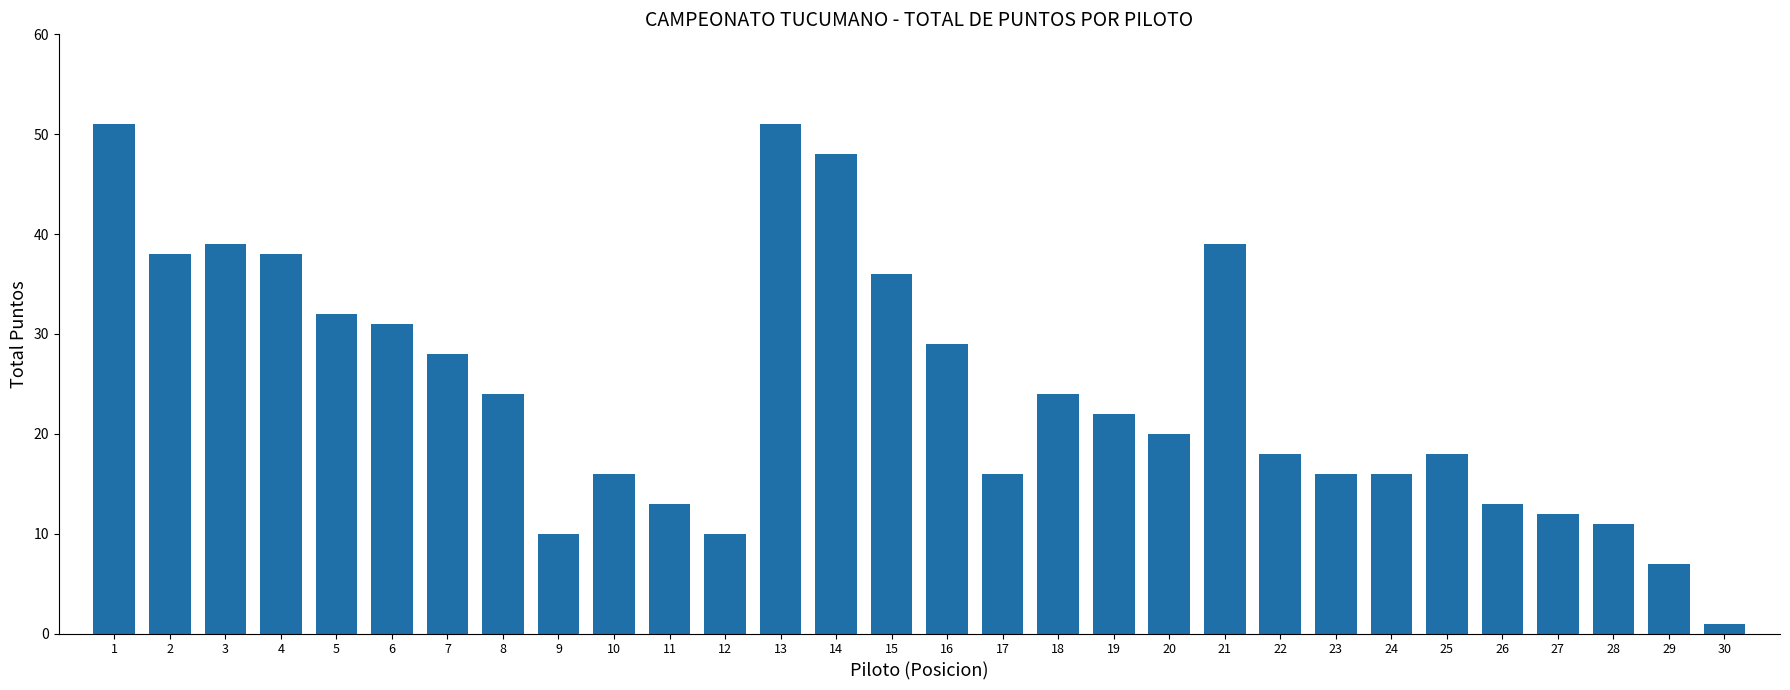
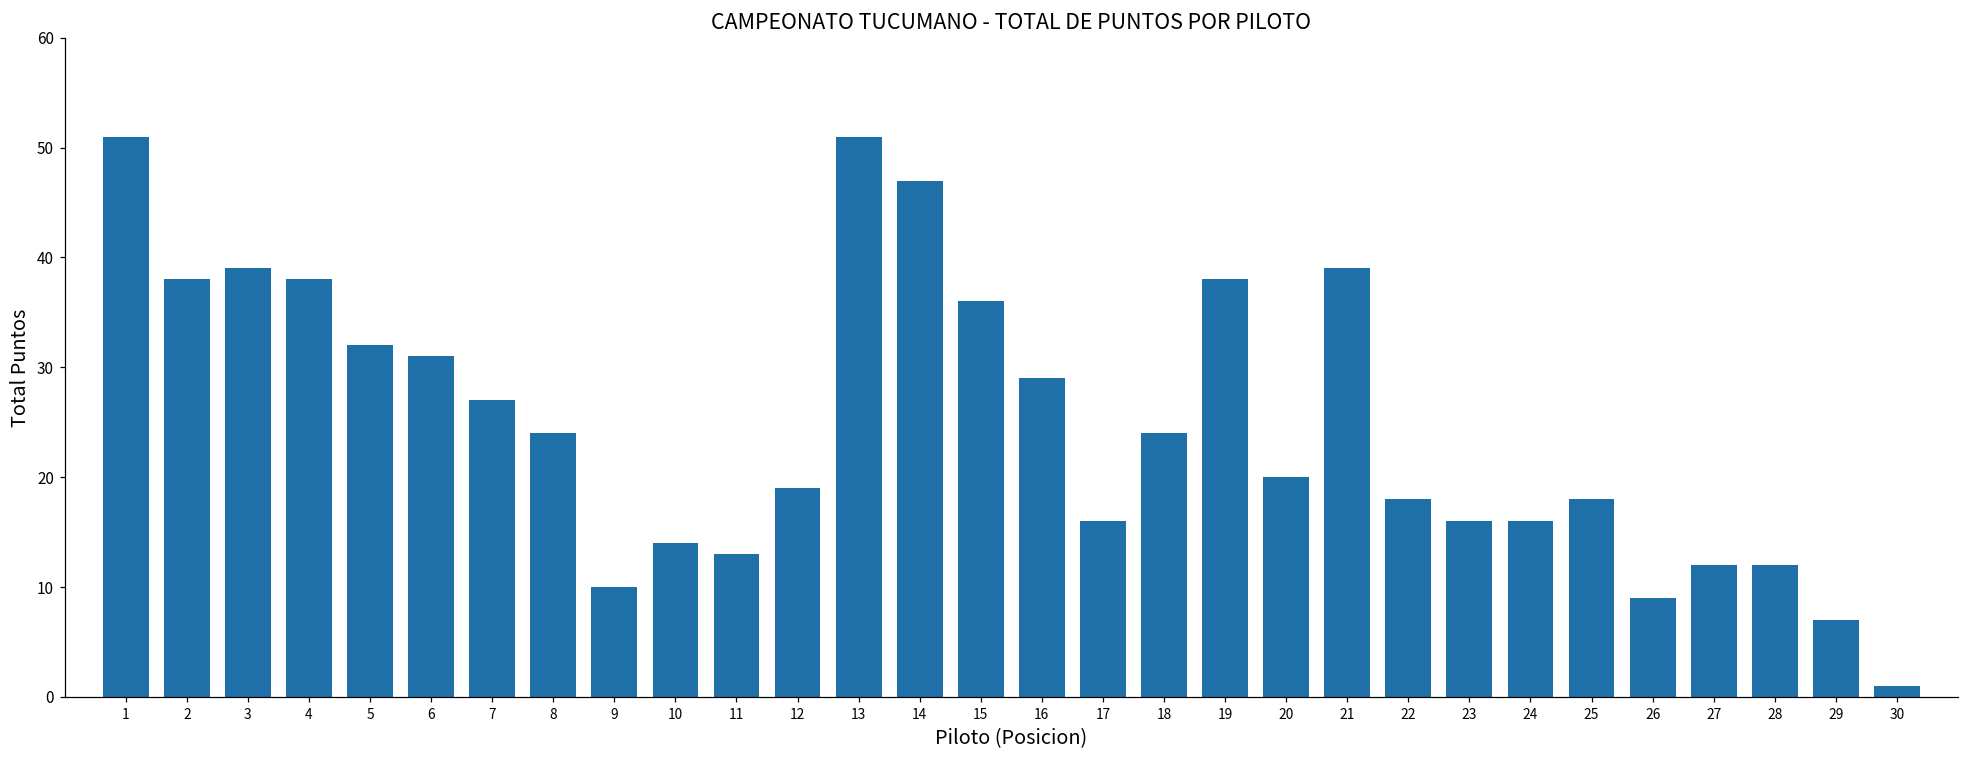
7: 28 -> 27
10: 16 -> 14
12: 10 -> 19
14: 48 -> 47
19: 22 -> 38
26: 13 -> 9
28: 11 -> 12
